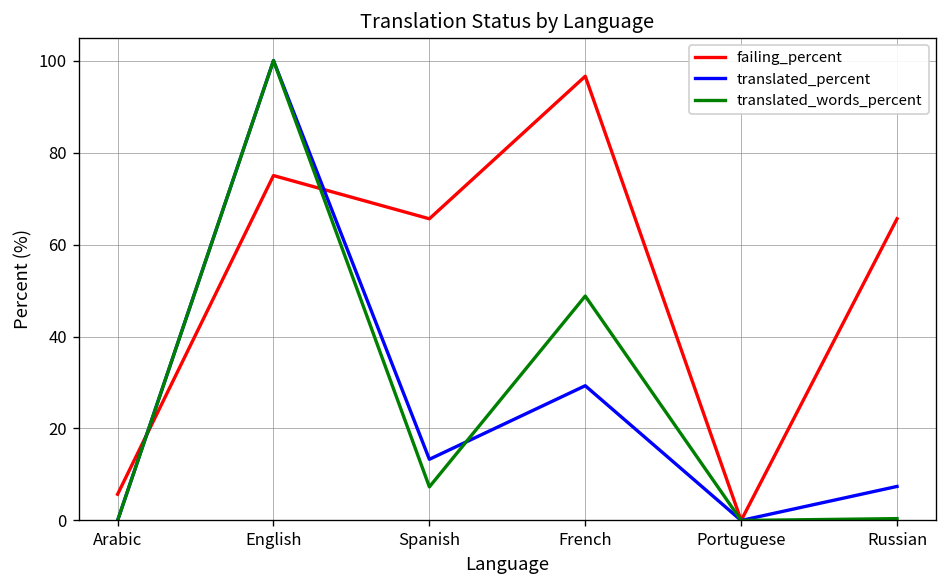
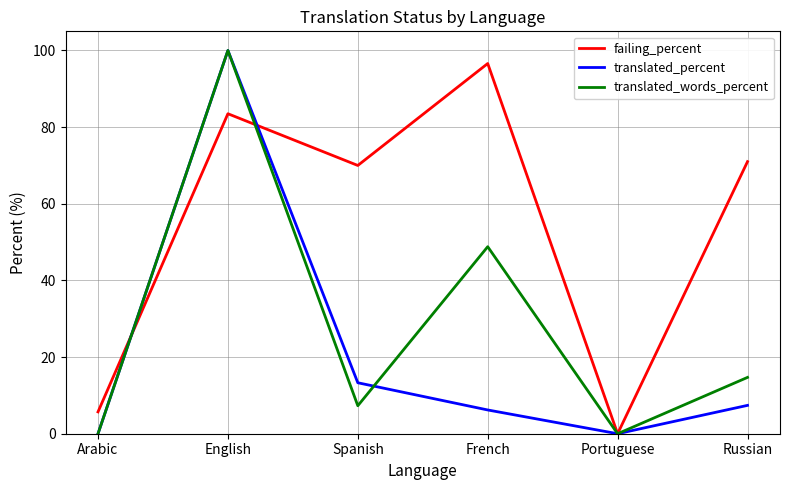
failing_percent, English: 75 -> 84
failing_percent, Spanish: 66 -> 70
translated_percent, French: 29 -> 6
failing_percent, Russian: 66 -> 71
translated_words_percent, Russian: 0 -> 15
